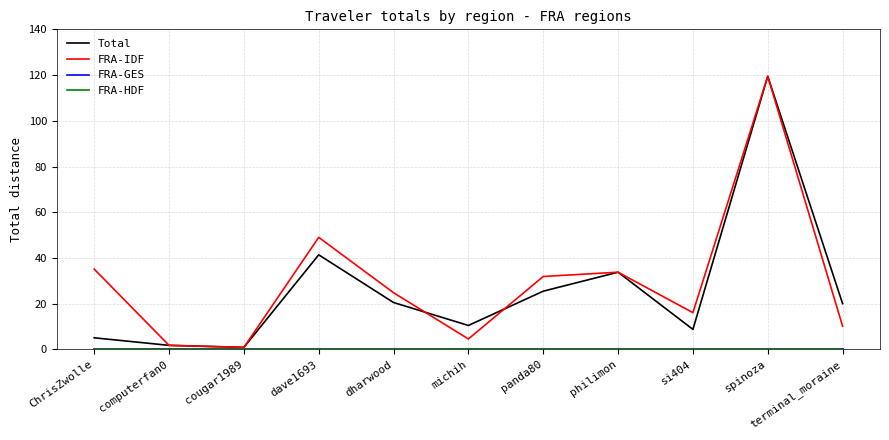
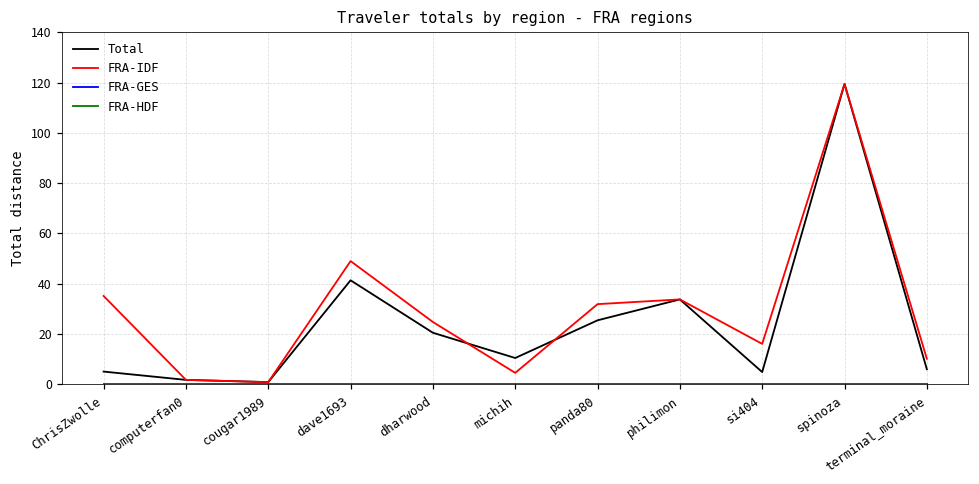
Total, si404: 9 -> 5
Total, terminal_moraine: 20 -> 6
